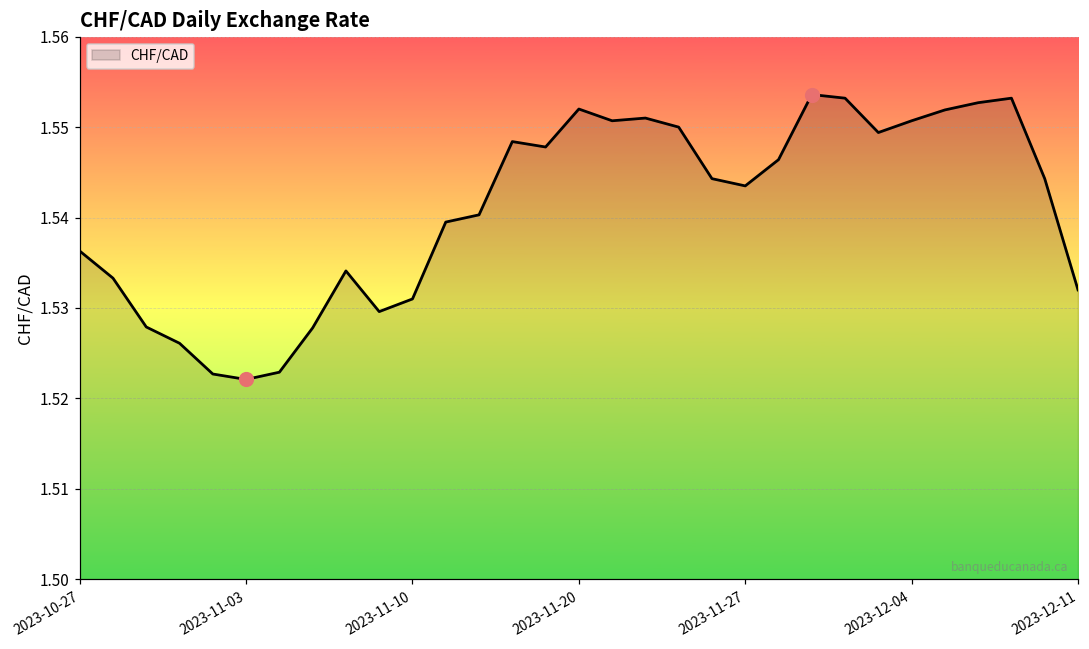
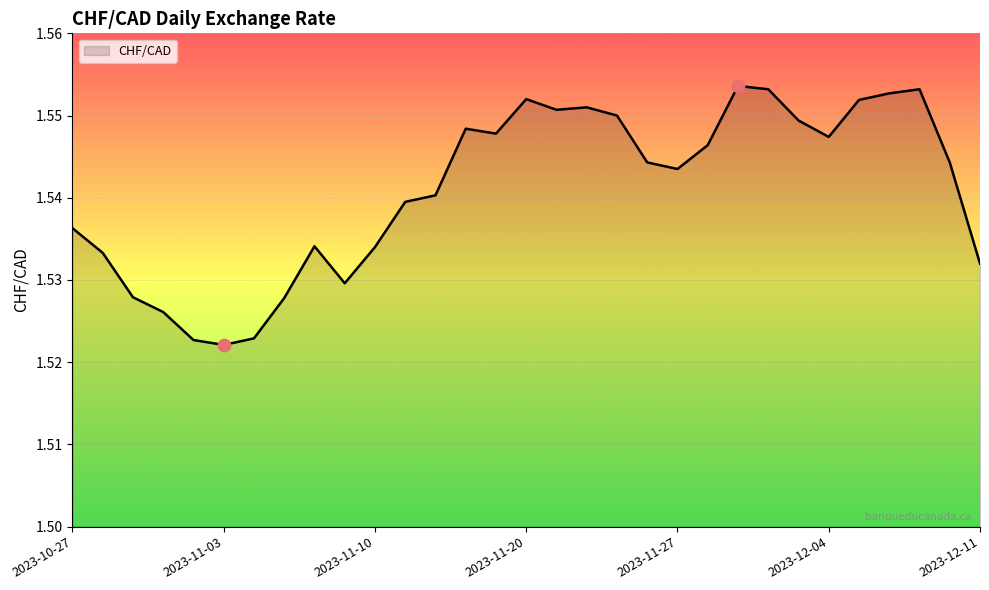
CHF/CAD, 2023-11-10: 1.531 -> 1.534
CHF/CAD, 2023-12-04: 1.551 -> 1.547
